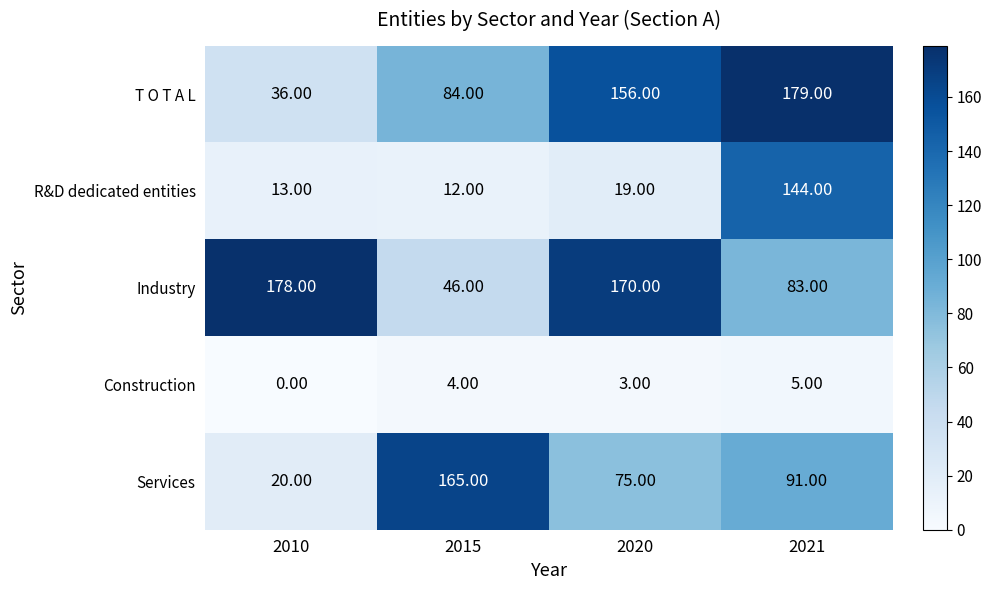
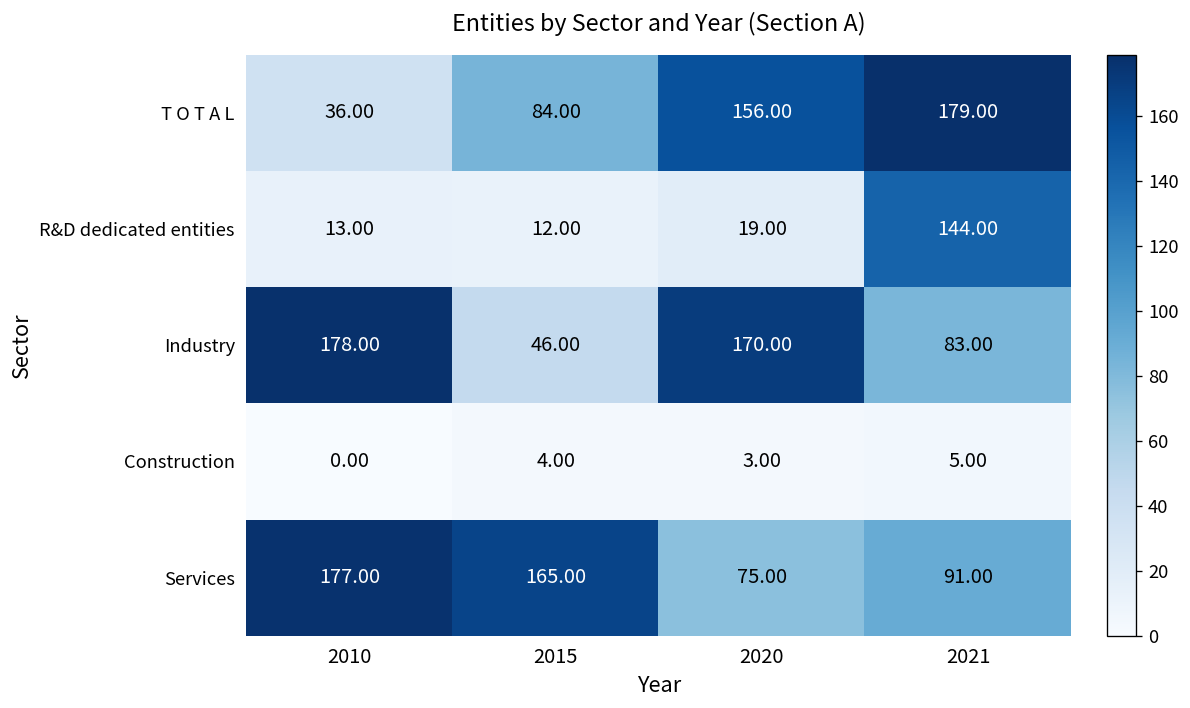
Services, 2010: 20.00 -> 177.00
